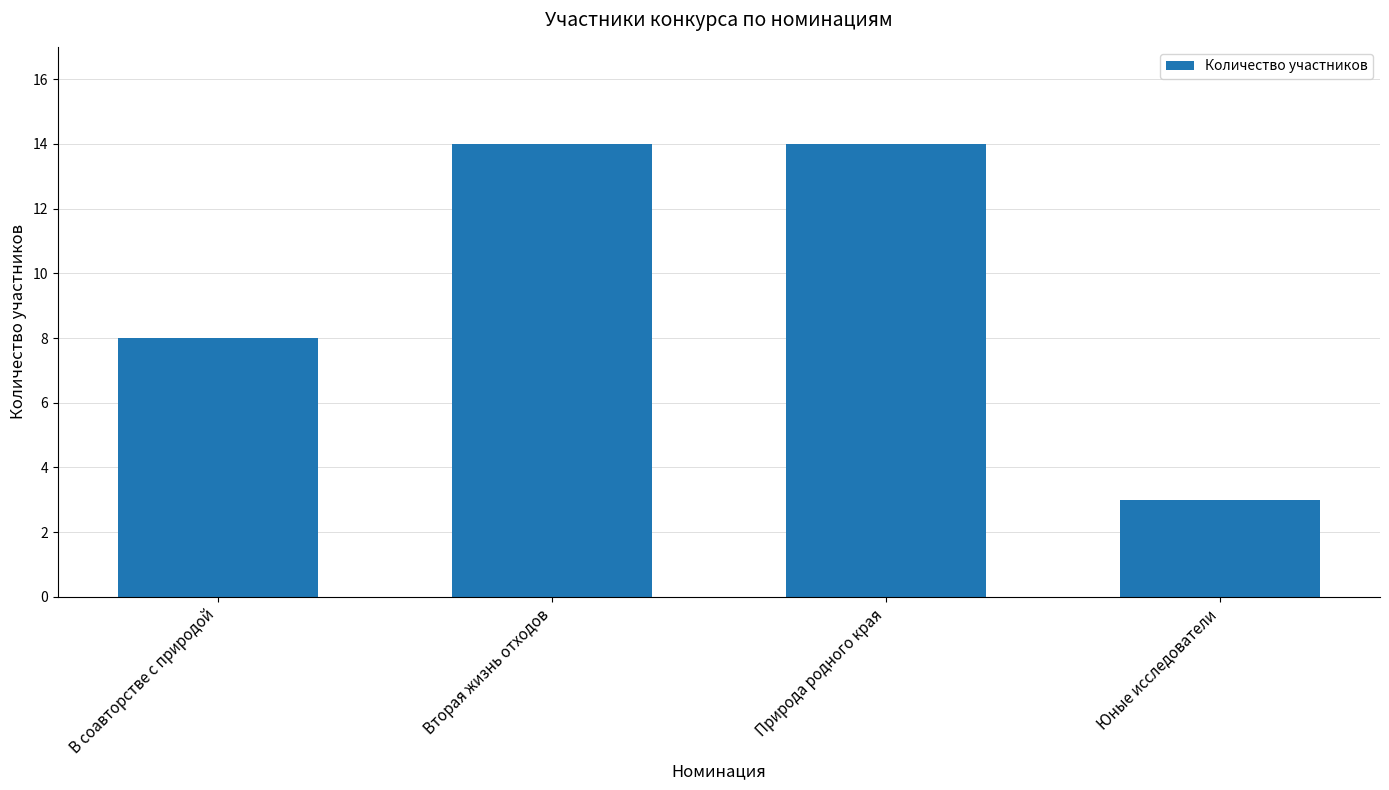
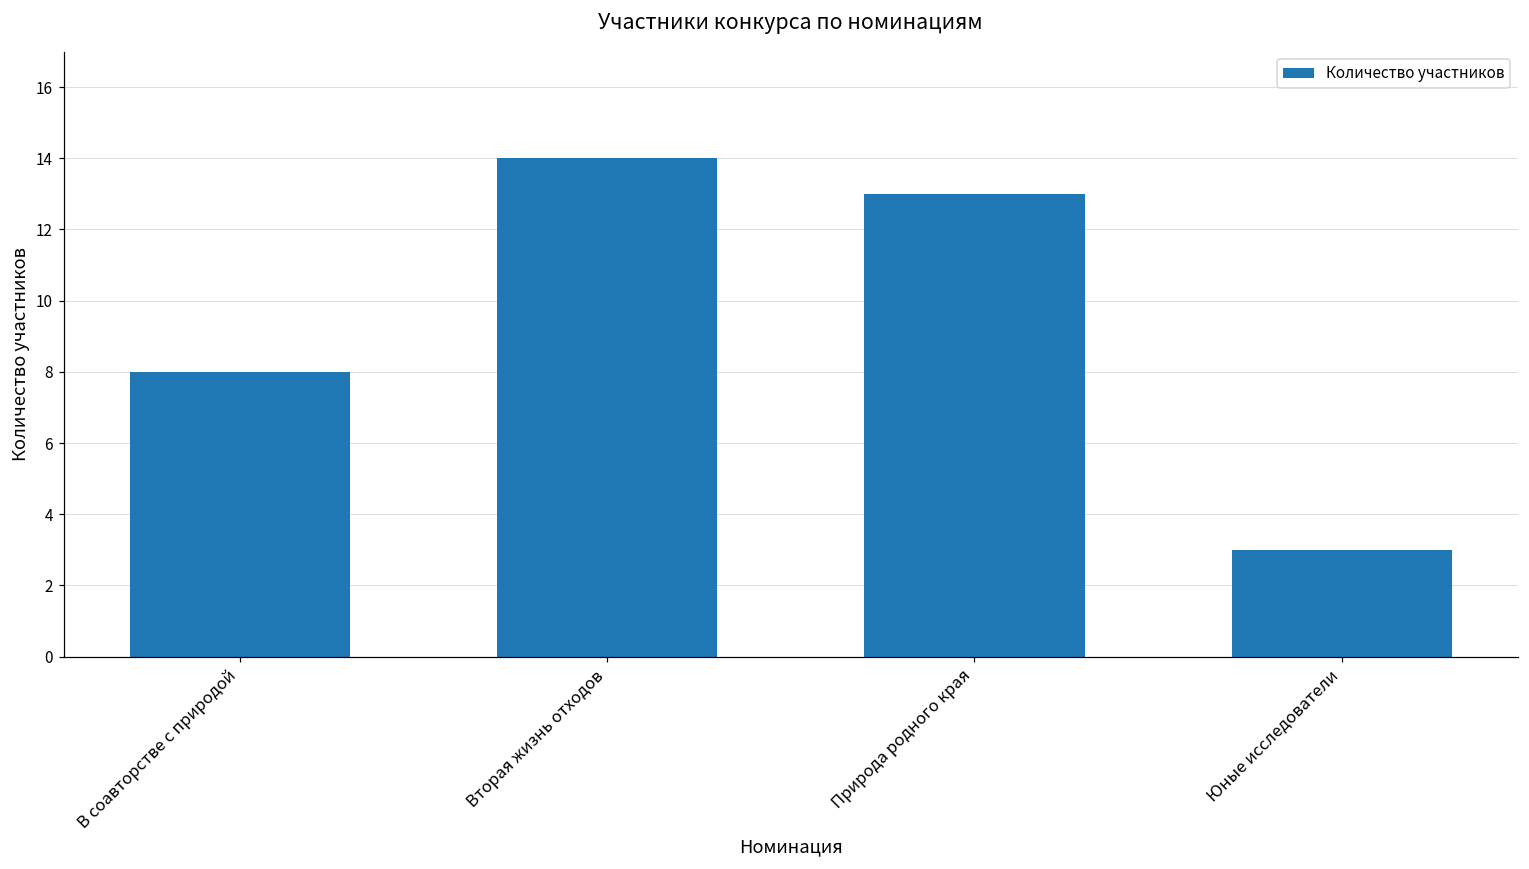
Природа родного края: 14 -> 13
